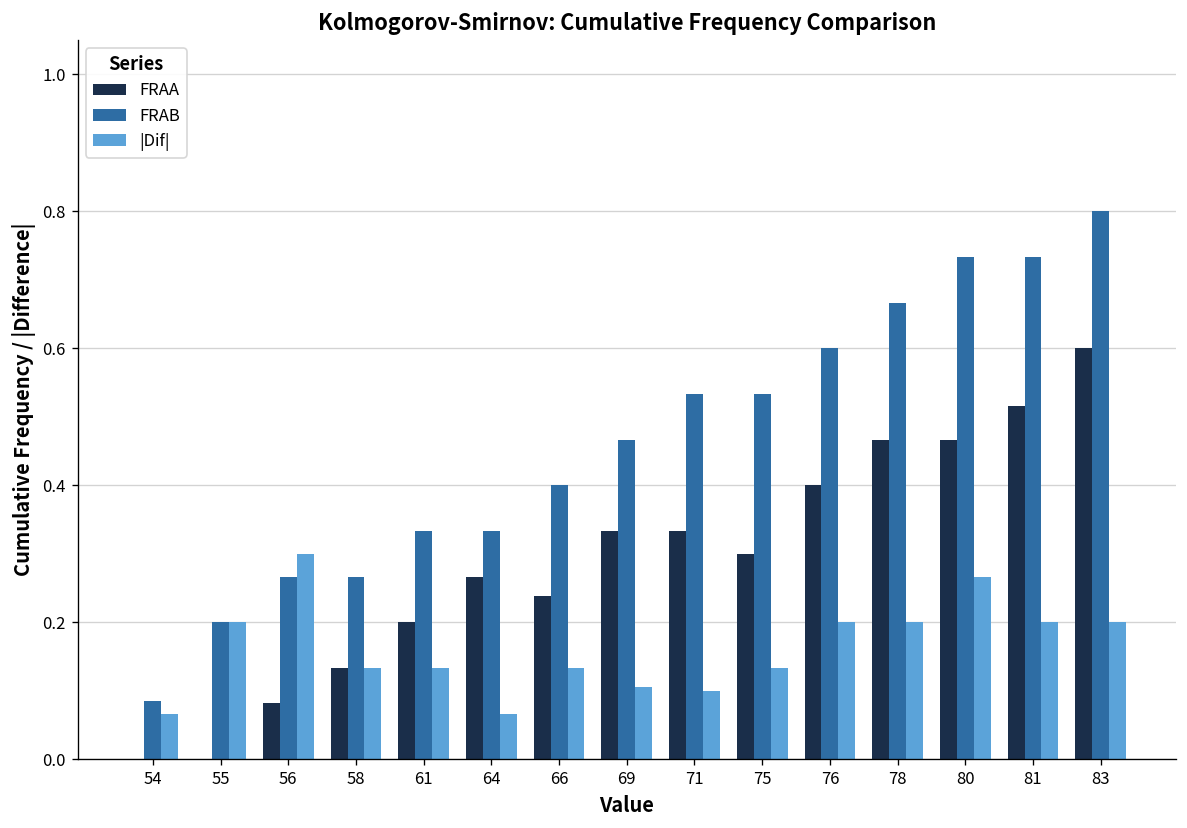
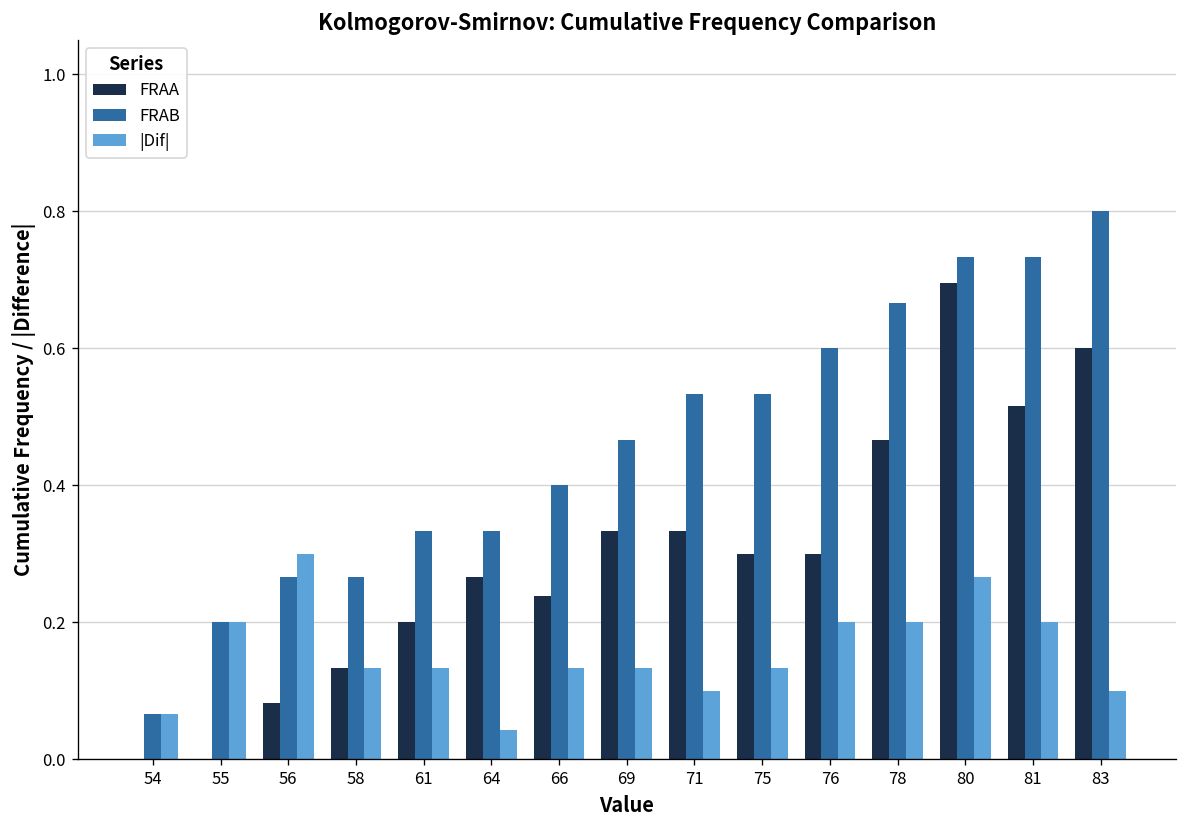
FRAB, 54: 0.08 -> 0.07
|Dif|, 64: 0.07 -> 0.04
|Dif|, 69: 0.11 -> 0.13
FRAA, 76: 0.4 -> 0.3
FRAA, 80: 0.47 -> 0.69
|Dif|, 83: 0.2 -> 0.1
